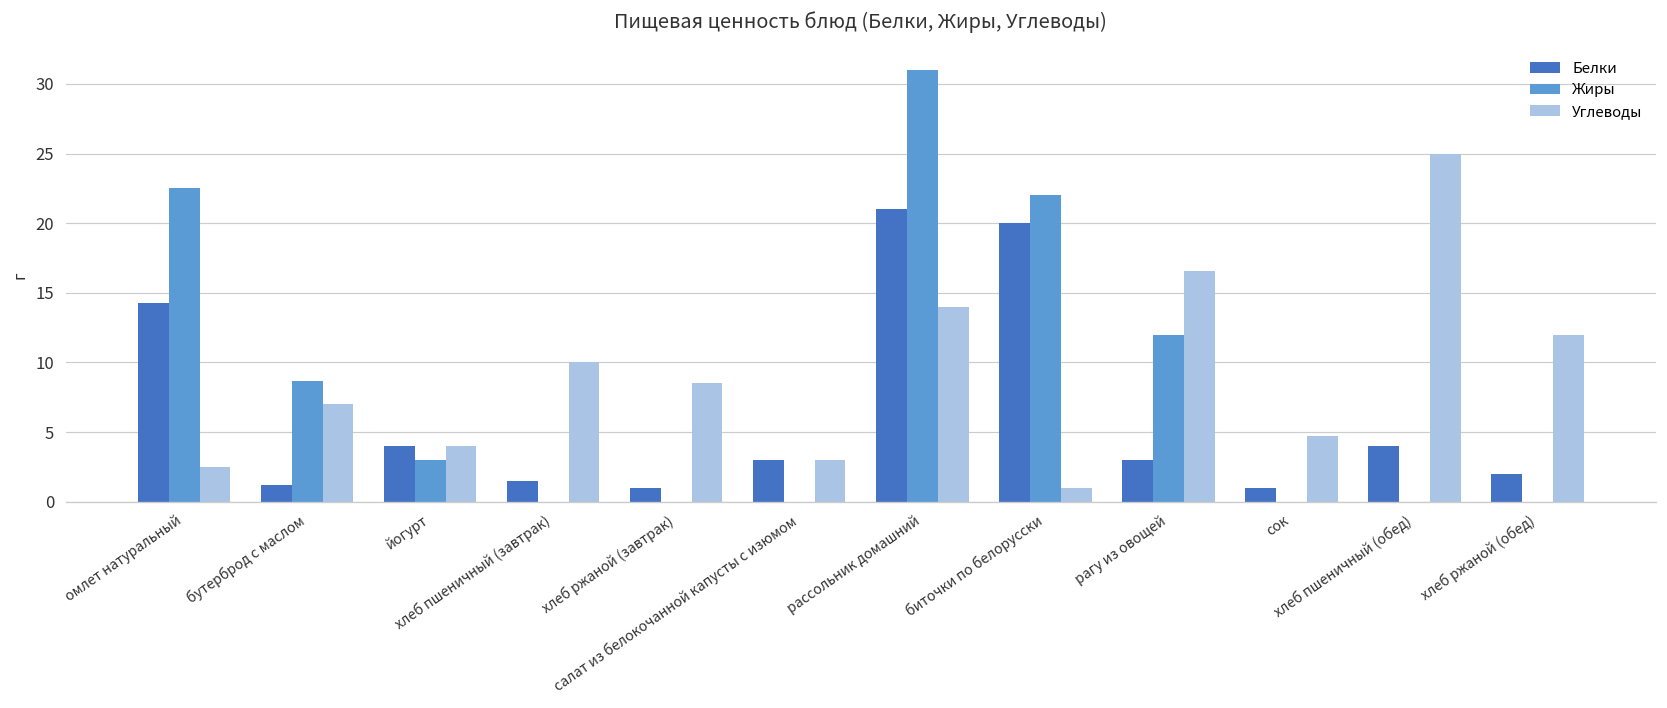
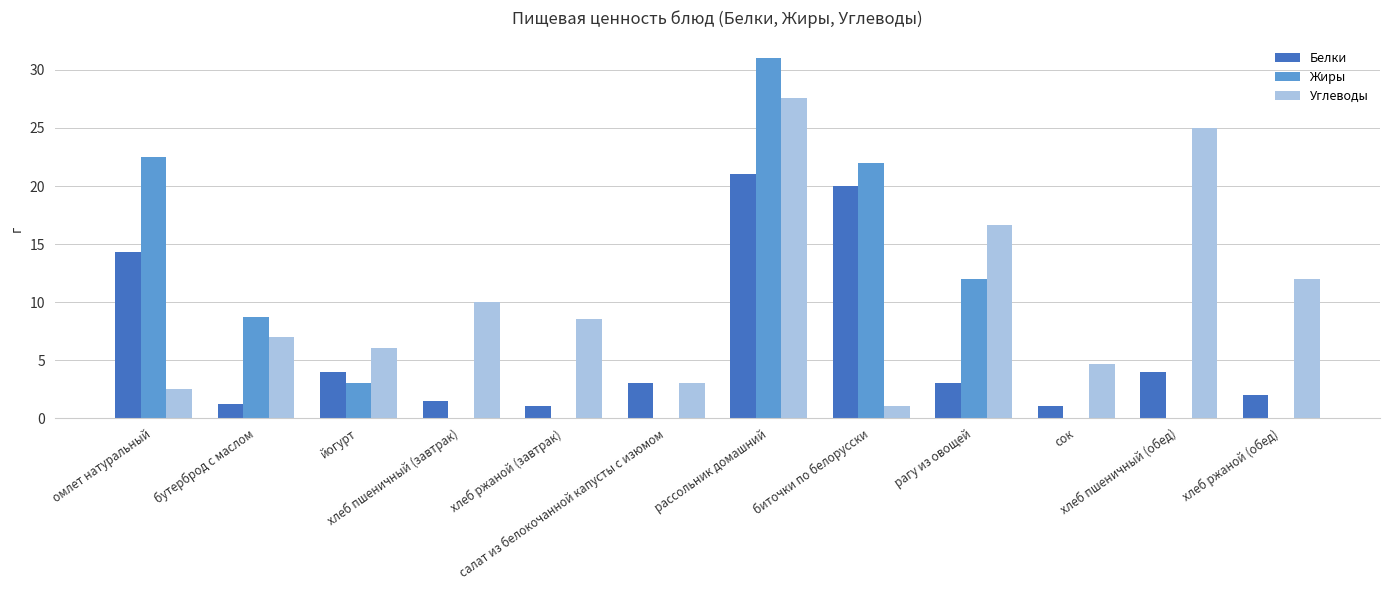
Углеводы, йогурт: 4 -> 6
Углеводы, рассольник домашний: 14.0 -> 27.6
